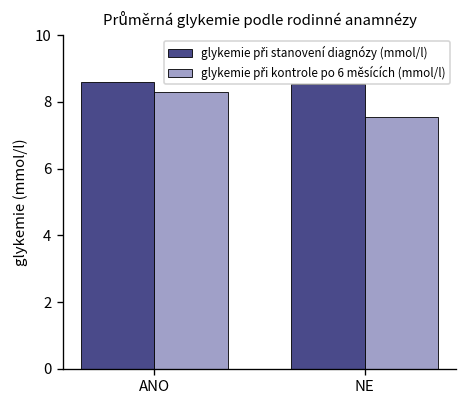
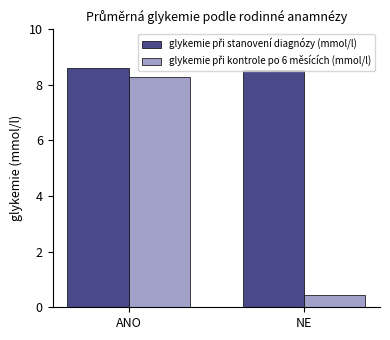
glykemie při kontrole po 6 měsících (mmol/l), NE: 7.5 -> 0.5
